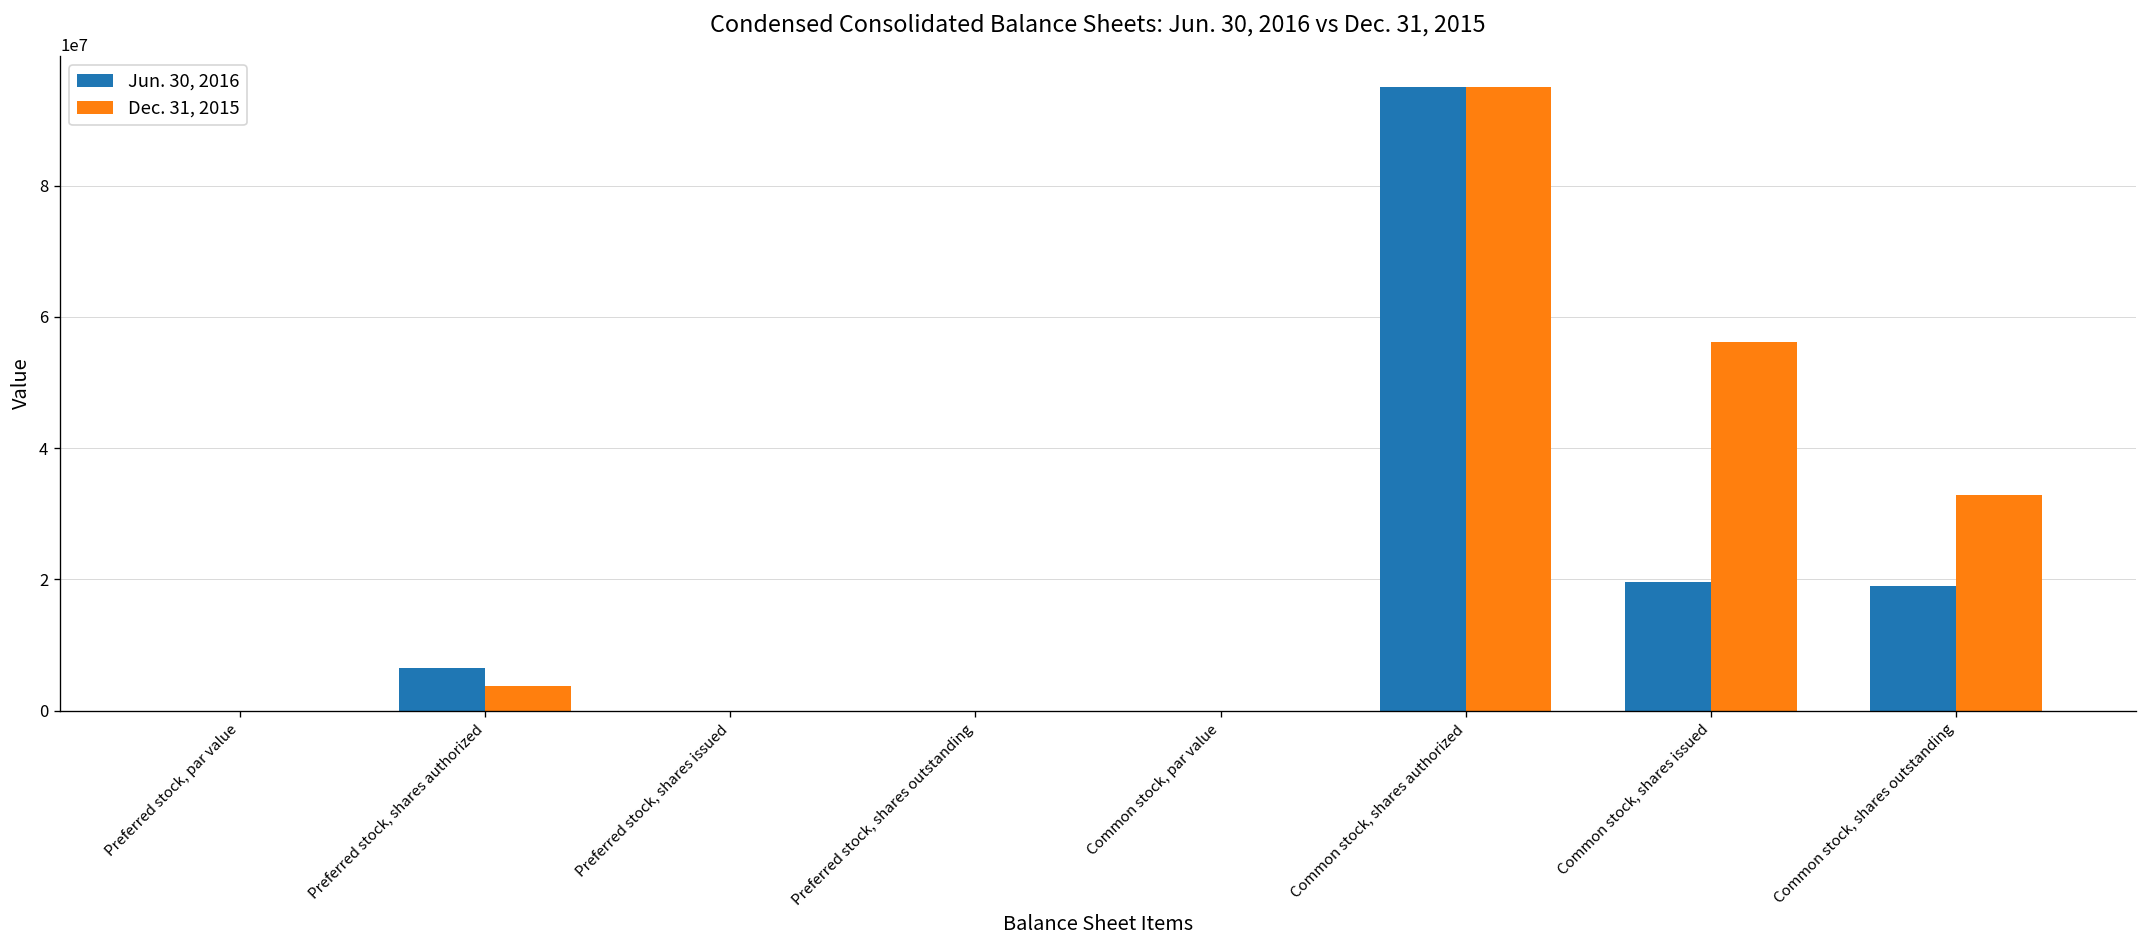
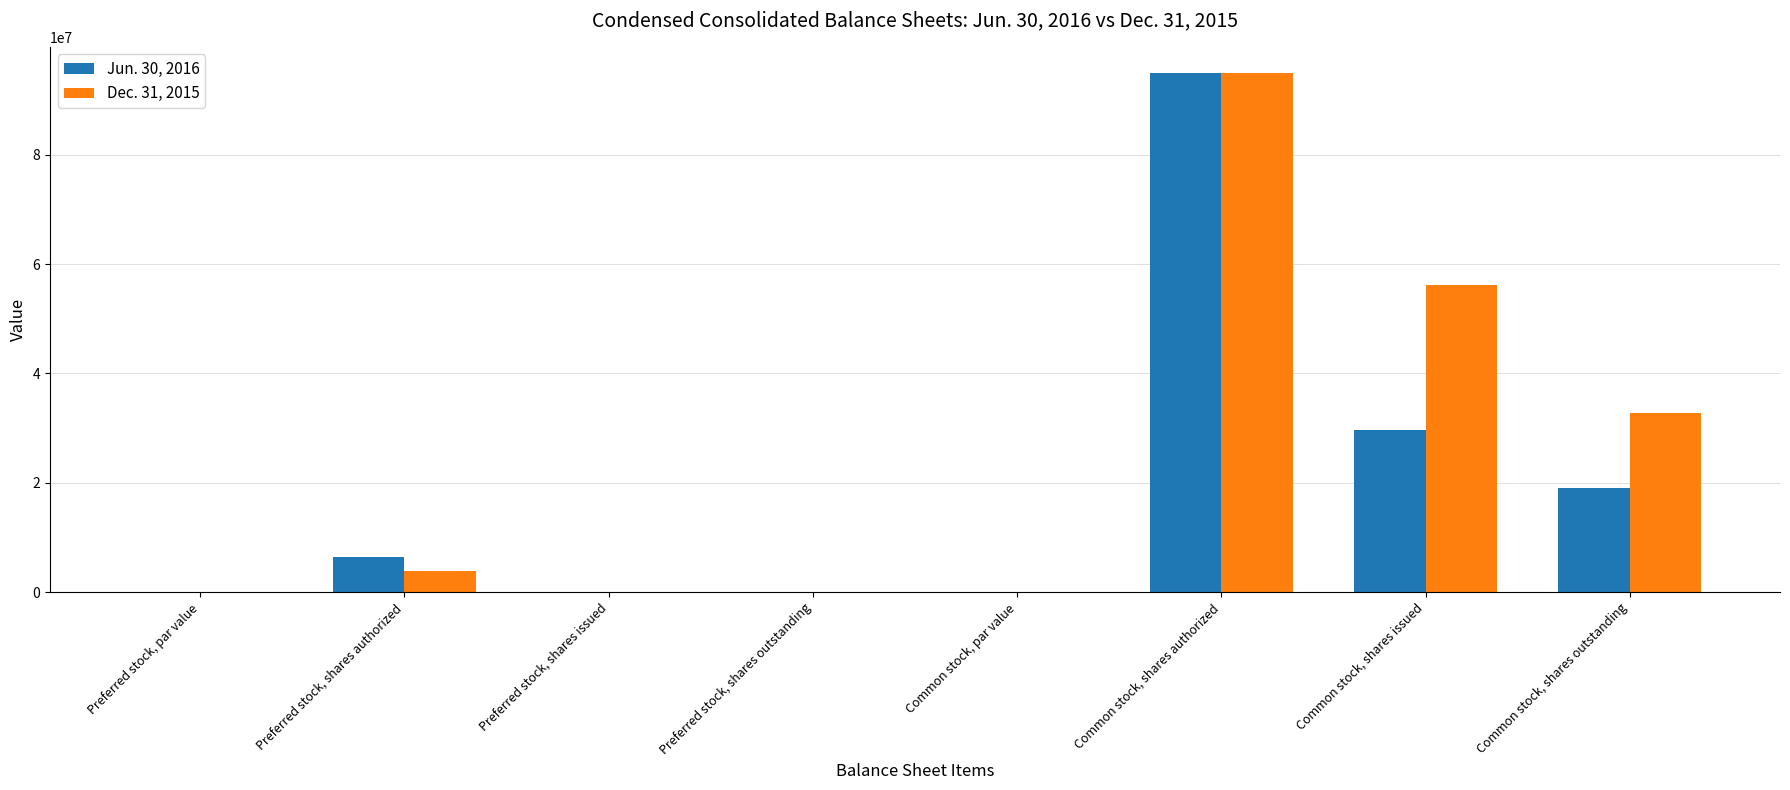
Jun. 30, 2016, Common stock, shares issued: 20000000 -> 30000000
